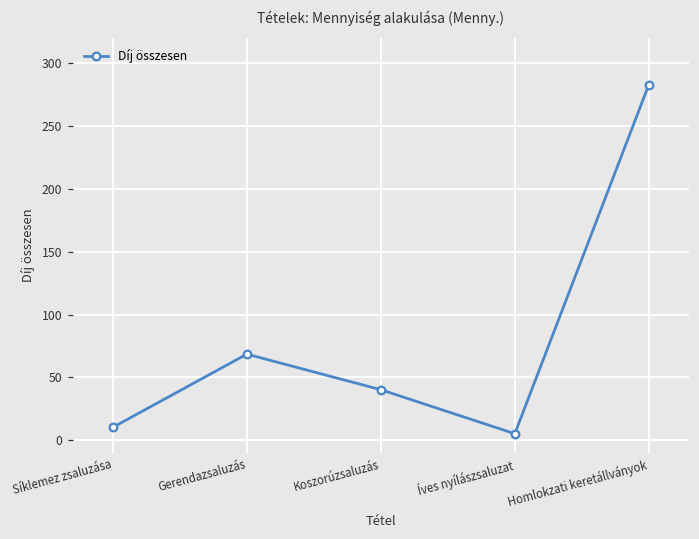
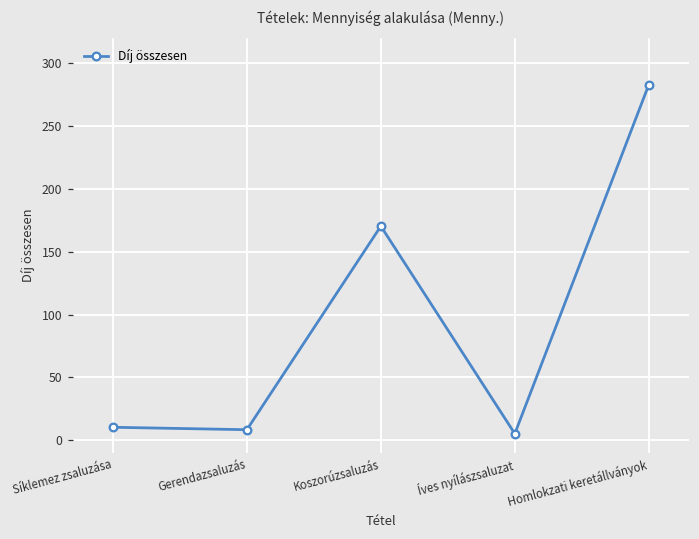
Gerendazsaluzás: 69 -> 8
Koszorúzsaluzás: 40 -> 170
